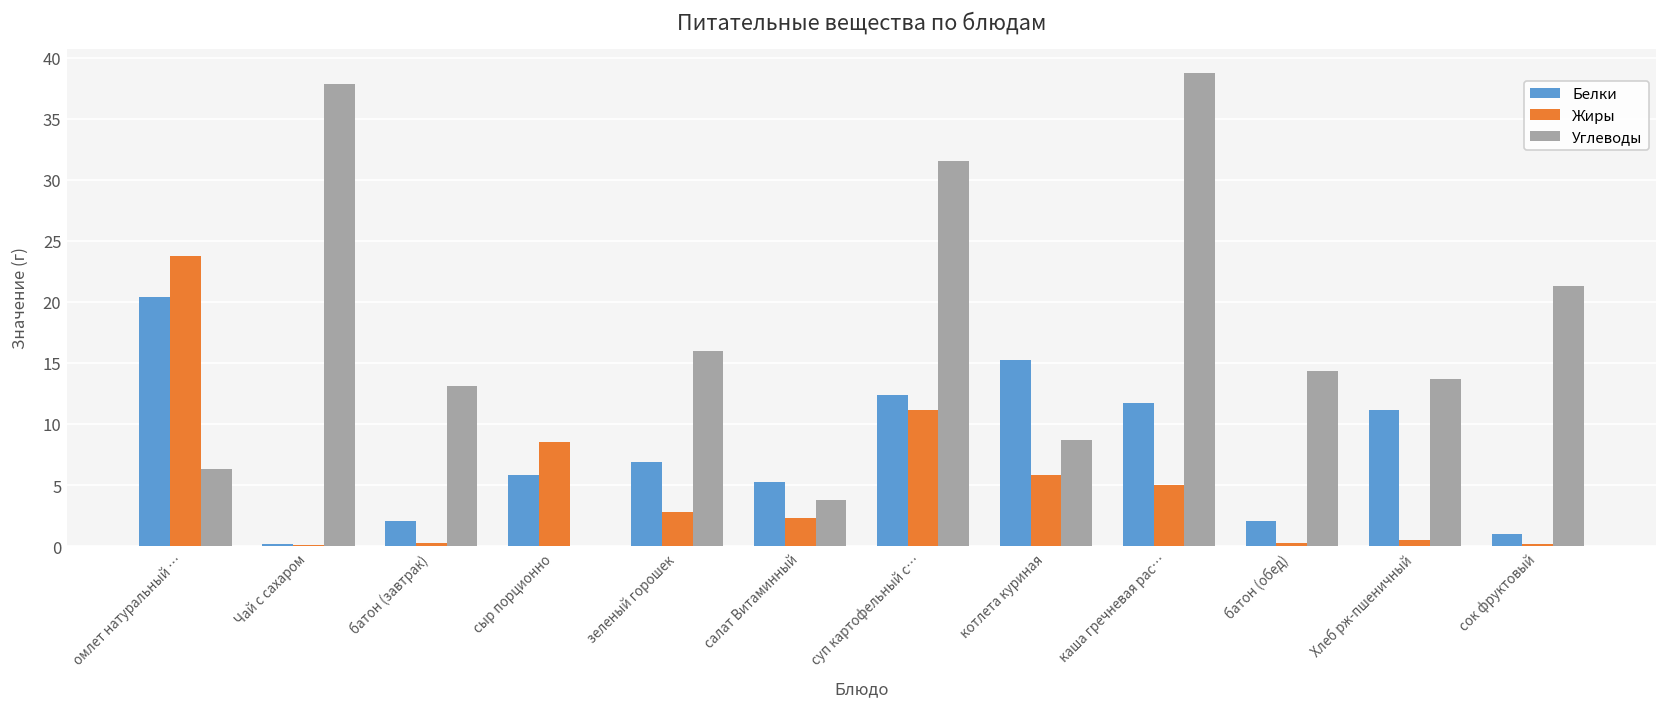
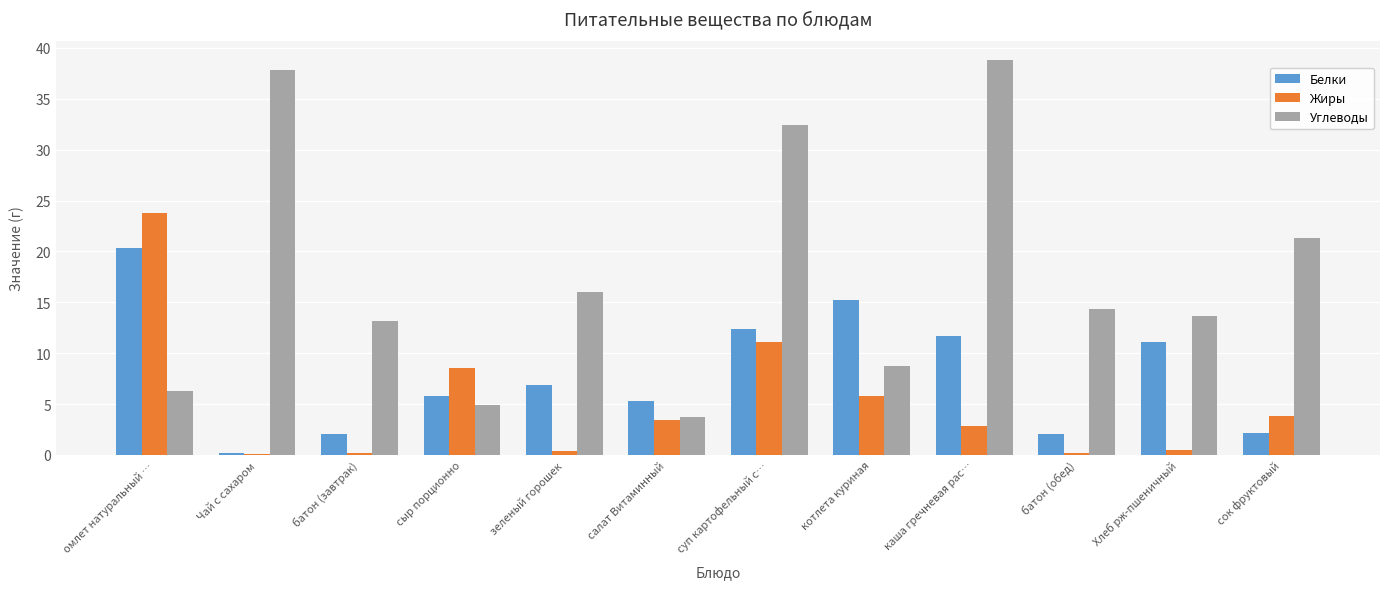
Углеводы, сыр порционно: 0.0 -> 4.9
Жиры, зеленый горошек: 2.8 -> 0.4
Жиры, салат Витаминный: 2.3 -> 3.4
Углеводы, суп картофельный с…: 31.5 -> 32.4
Жиры, каша гречневая рас…: 5.0 -> 2.9
Белки, сок фруктовый: 1.0 -> 2.2
Жиры, сок фруктовый: 0.2 -> 3.8
